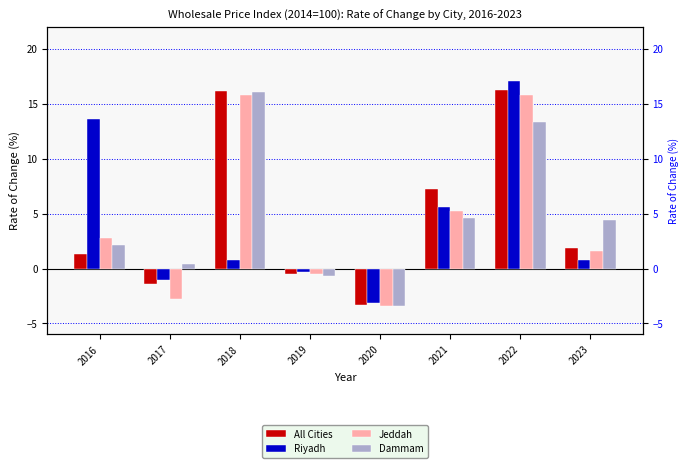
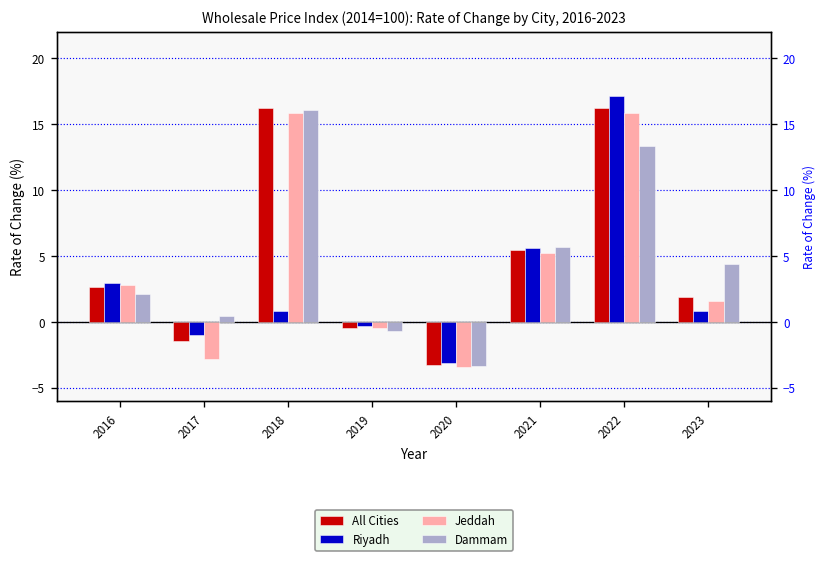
All Cities, 2016: 1.3 -> 2.6
Riyadh, 2016: 13.7 -> 3.0
All Cities, 2021: 7.2 -> 5.4
Dammam, 2021: 4.6 -> 5.7
